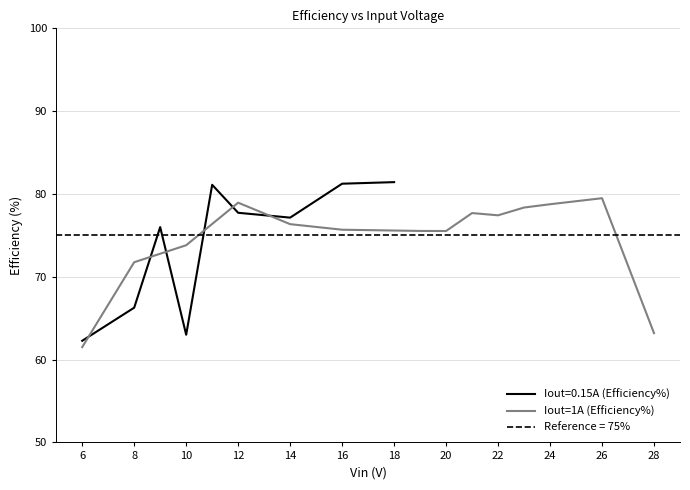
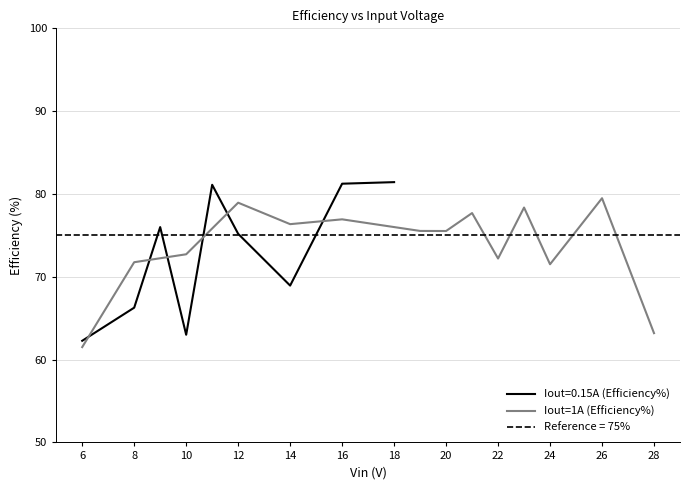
Iout=1A (Efficiency%), 10: 74 -> 73
Iout=0.15A (Efficiency%), 12: 78 -> 75
Iout=0.15A (Efficiency%), 14: 77 -> 69
Iout=1A (Efficiency%), 16: 76 -> 77
Iout=1A (Efficiency%), 22: 77 -> 72
Iout=1A (Efficiency%), 24: 79 -> 72
